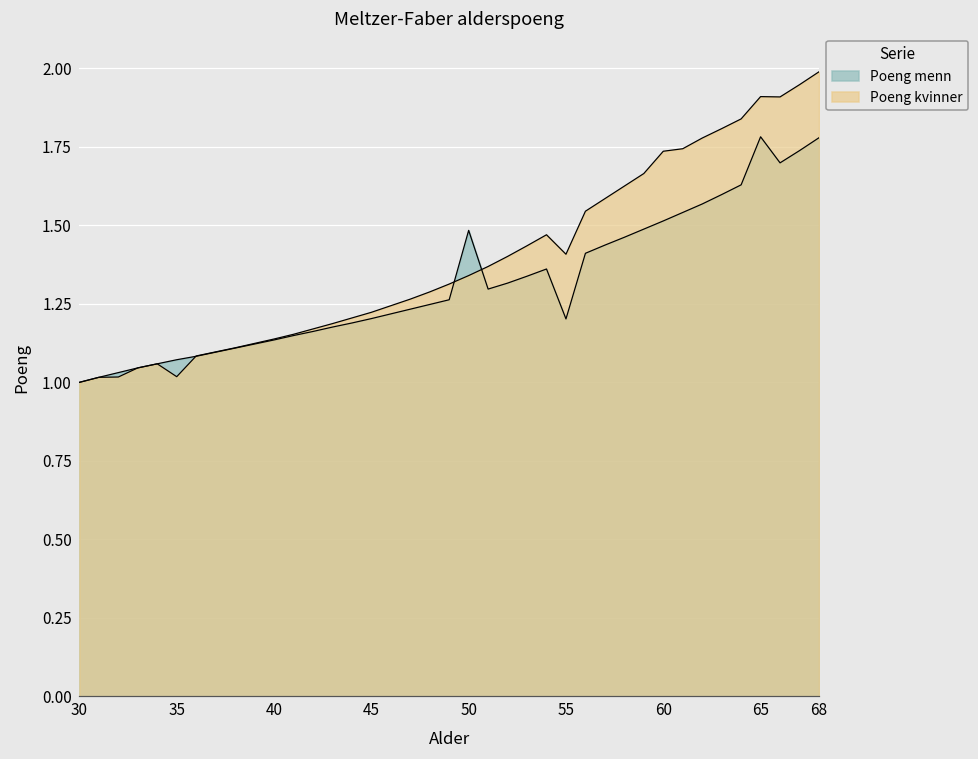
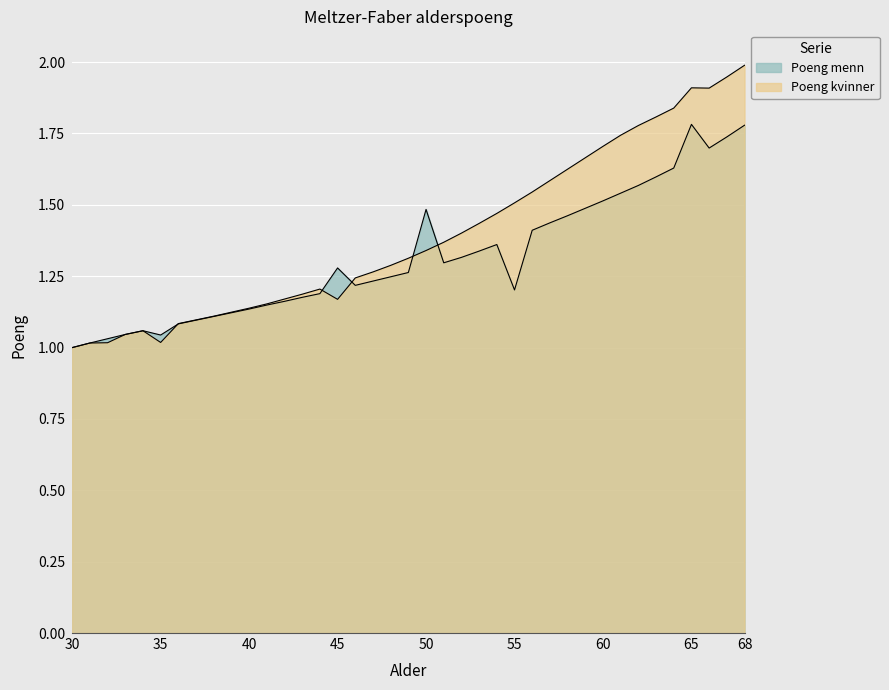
Poeng menn, 35: 1.07 -> 1.04
Poeng menn, 45: 1.20 -> 1.28
Poeng kvinner, 45: 1.22 -> 1.17
Poeng kvinner, 55: 1.41 -> 1.51
Poeng kvinner, 60: 1.74 -> 1.71
